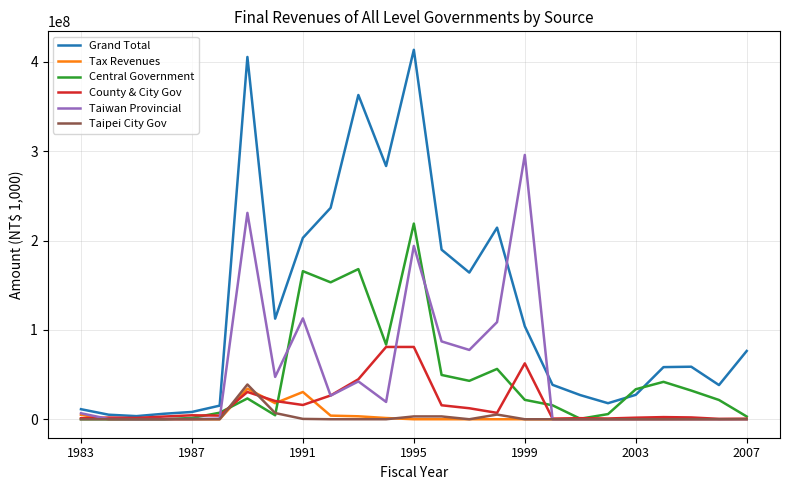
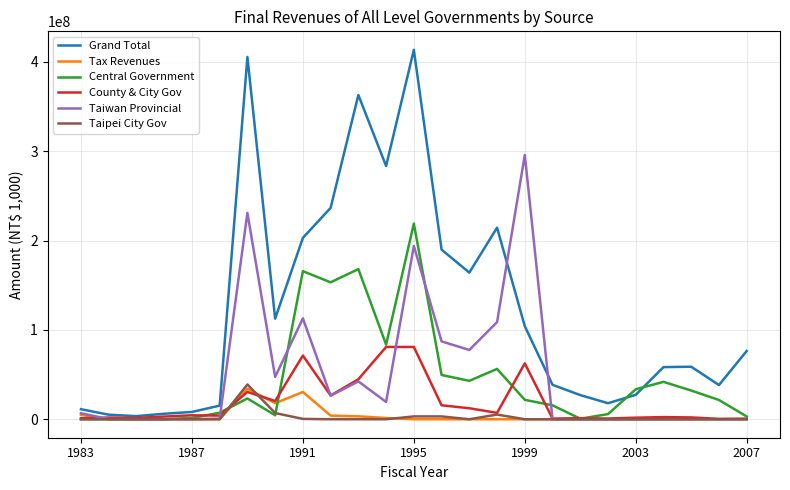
County & City Gov, 1991: 20000000 -> 70000000
